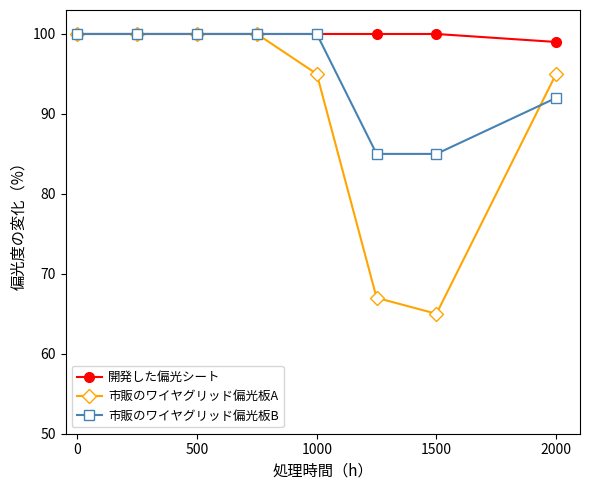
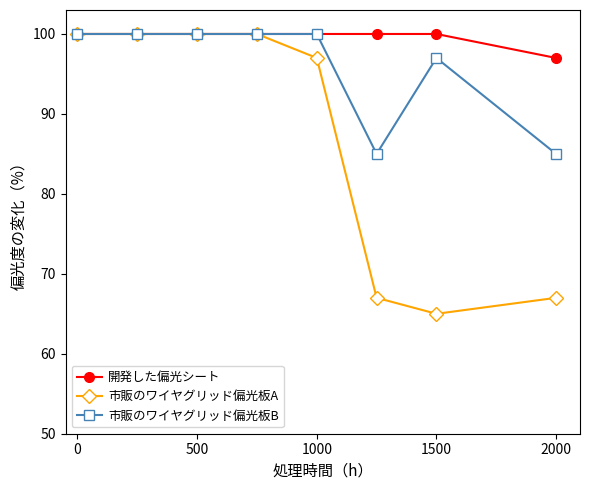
市販のワイヤグリッド偏光板A, 1000: 95 -> 97
市販のワイヤグリッド偏光板B, 1500: 85 -> 97
開発した偏光シート, 2000: 99 -> 97
市販のワイヤグリッド偏光板A, 2000: 95 -> 67
市販のワイヤグリッド偏光板B, 2000: 92 -> 85
